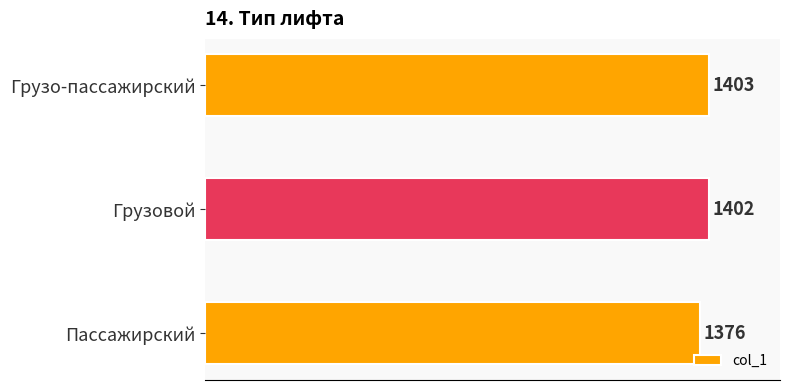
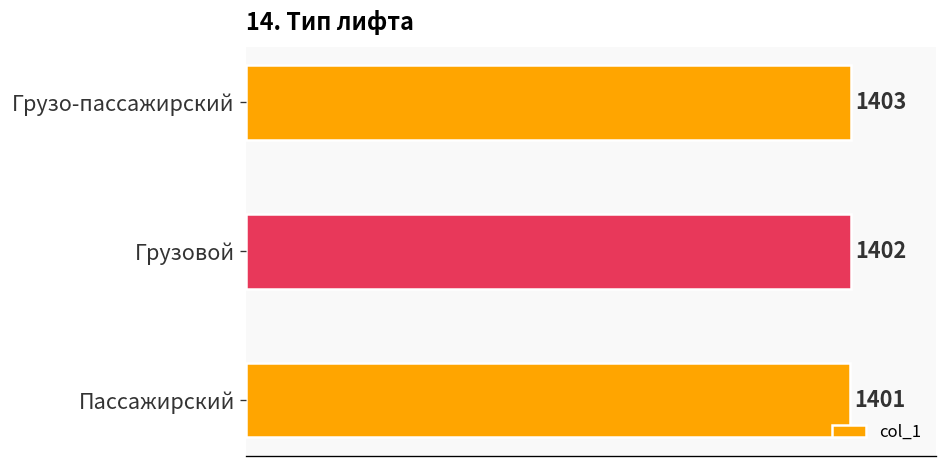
Пассажирский: 1376 -> 1401
